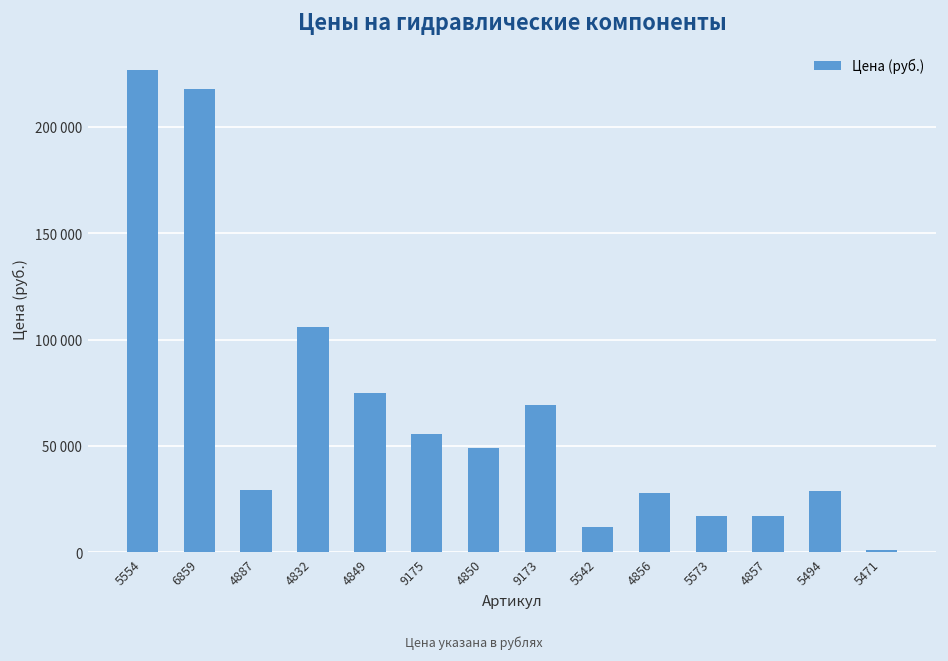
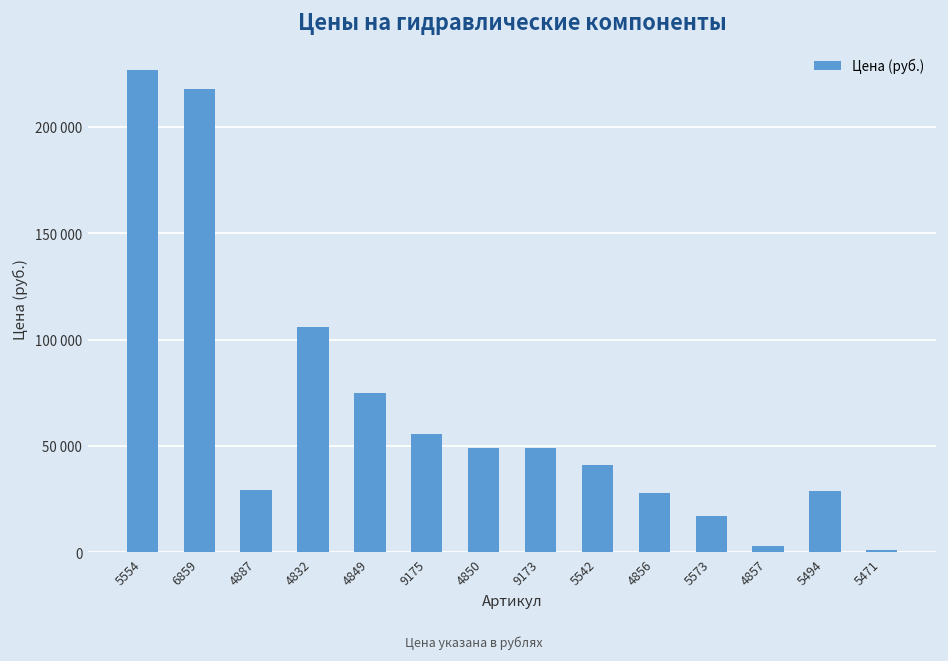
9173: 69000 -> 49000
5542: 12000 -> 41000
4857: 17000 -> 3000
